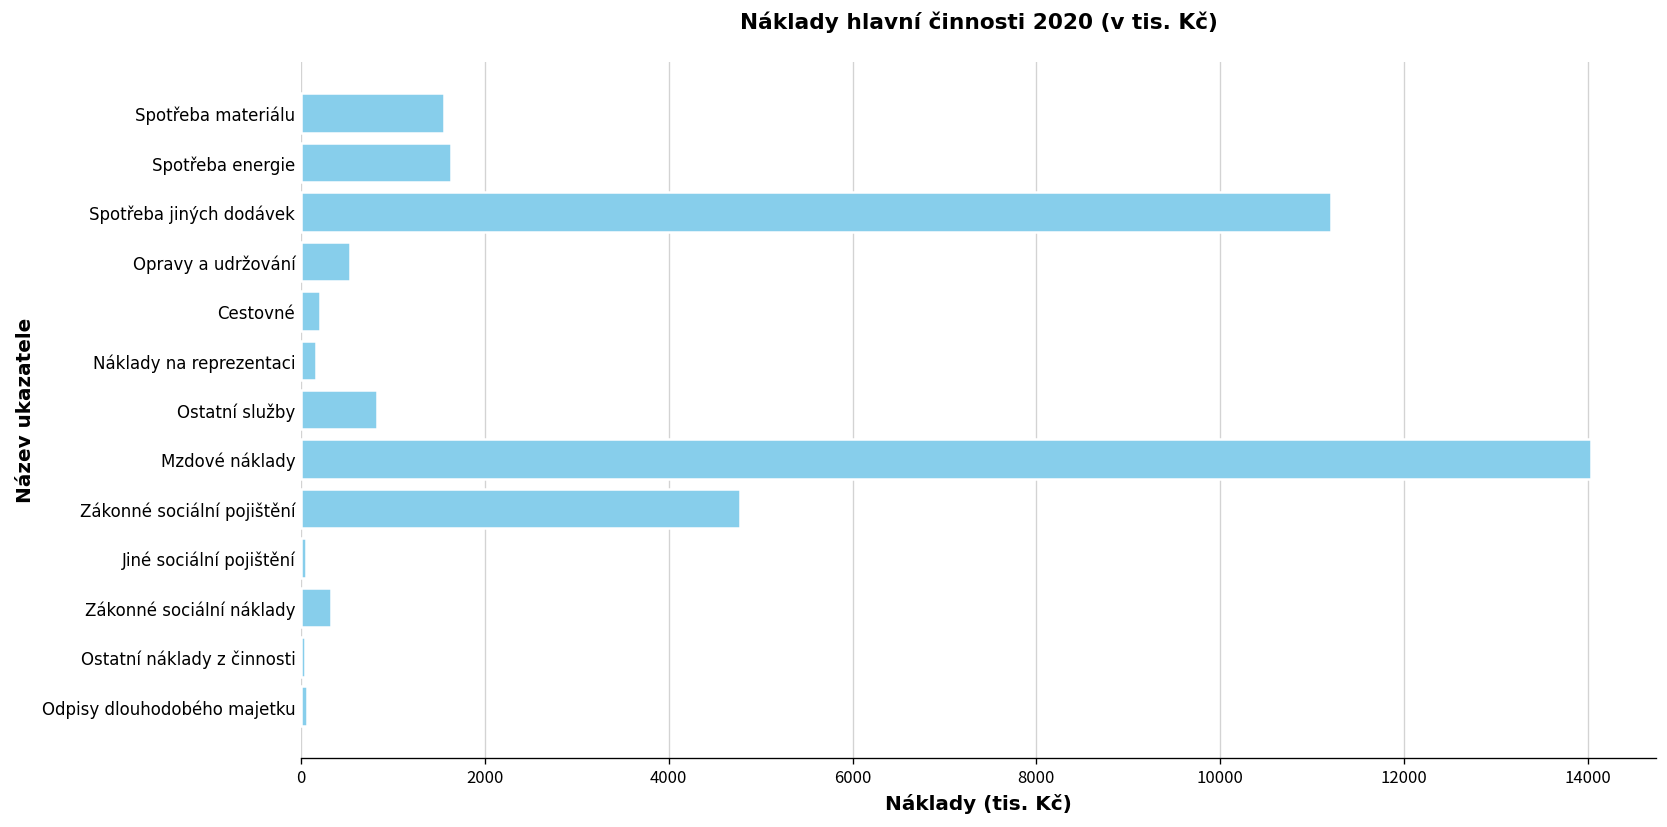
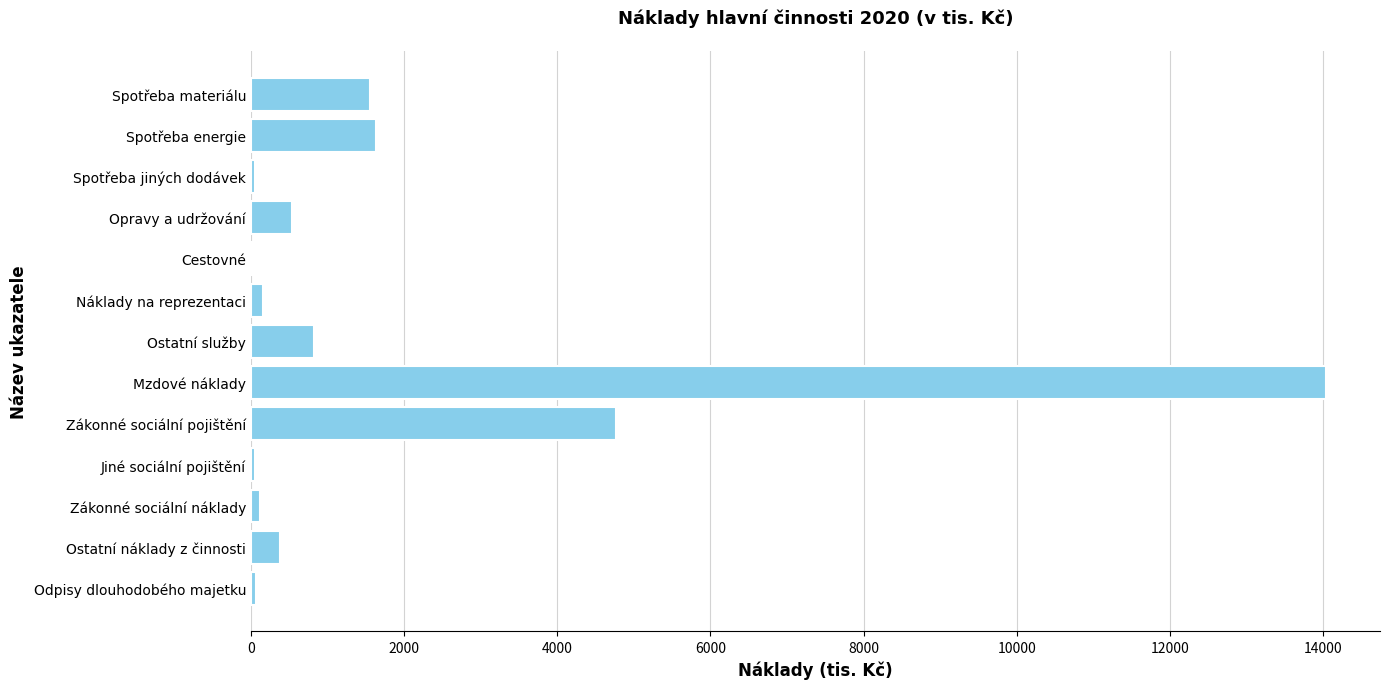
Spotřeba jiných dodávek: 11200 -> 100
Cestovné: 200 -> 0
Zákonné sociální náklady: 300 -> 100
Ostatní náklady z činnosti: 0 -> 400
